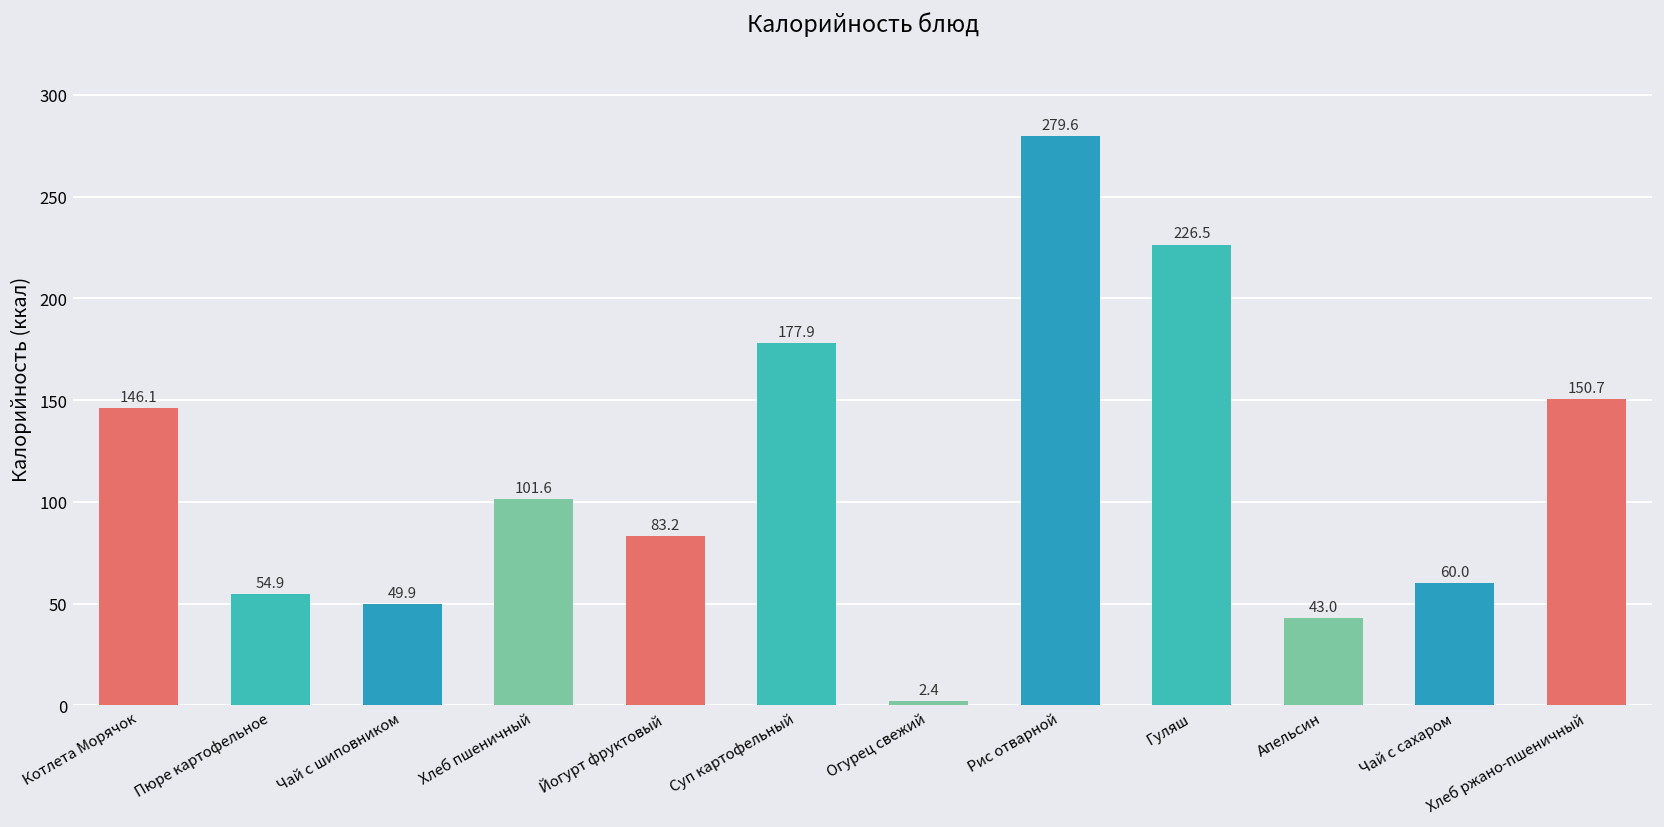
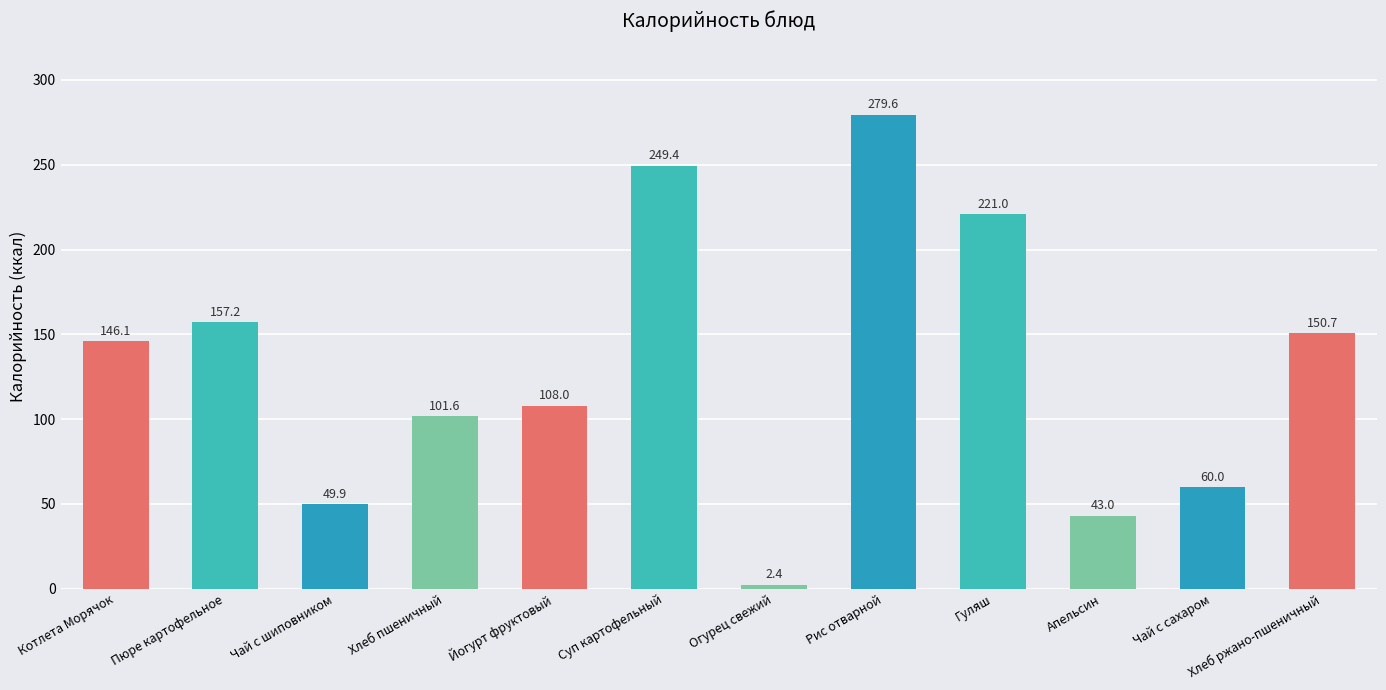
Пюре картофельное: 54.9 -> 157.2
Йогурт фруктовый: 83.2 -> 108.0
Суп картофельный: 177.9 -> 249.4
Гуляш: 226.5 -> 221.0
